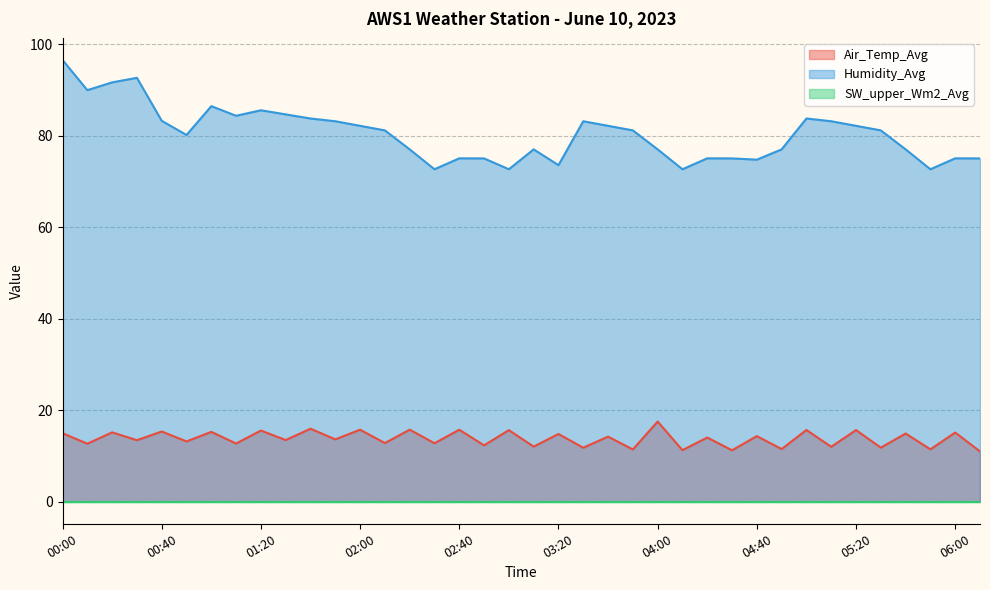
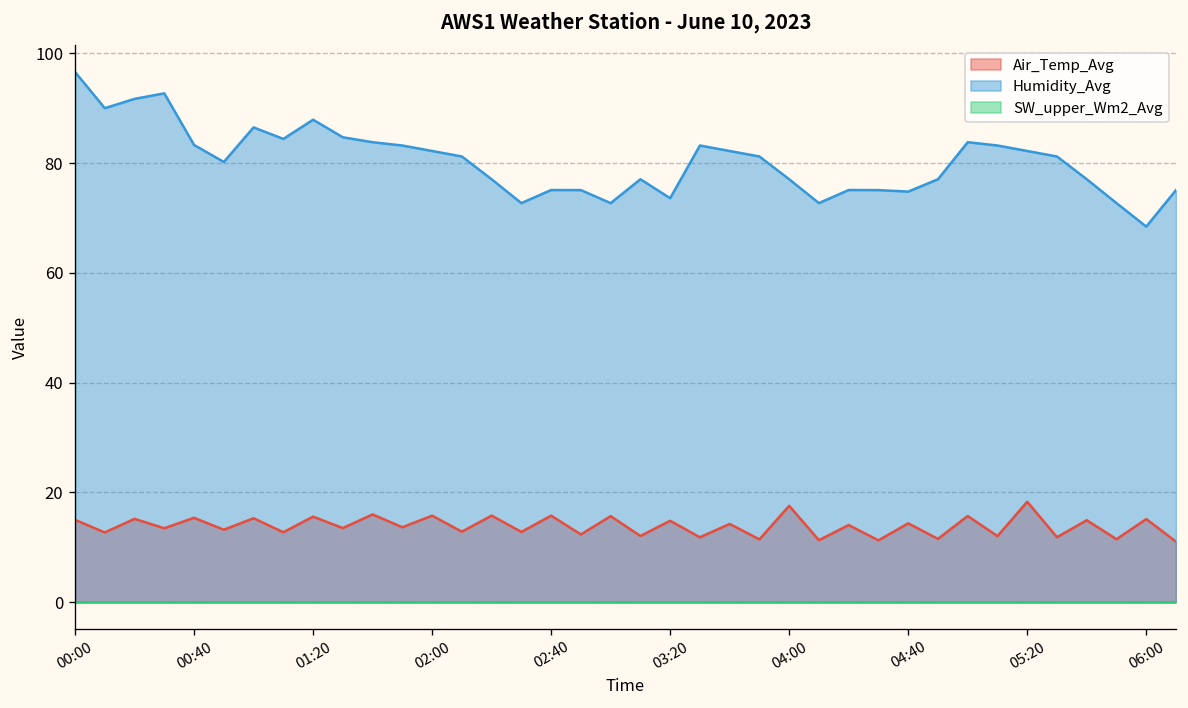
Humidity_Avg, 01:20: 86 -> 88
Air_Temp_Avg, 05:20: 16 -> 18
Humidity_Avg, 06:00: 75 -> 68
